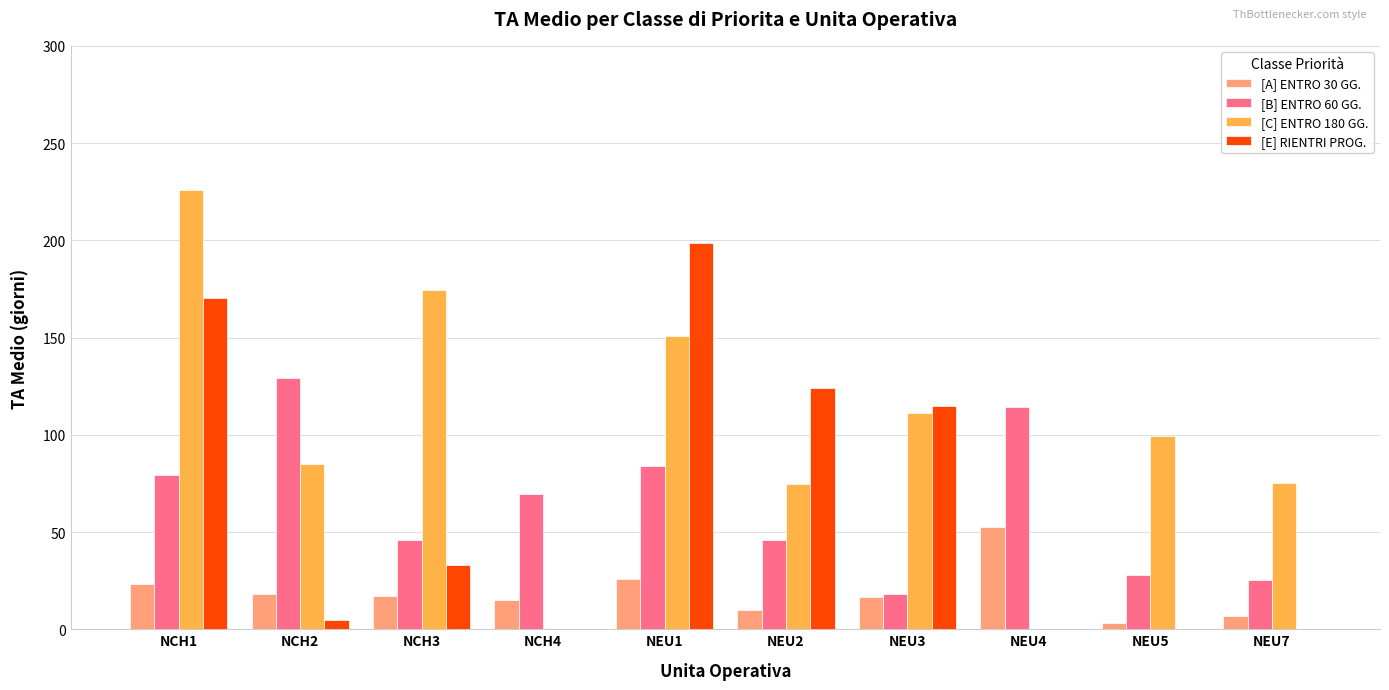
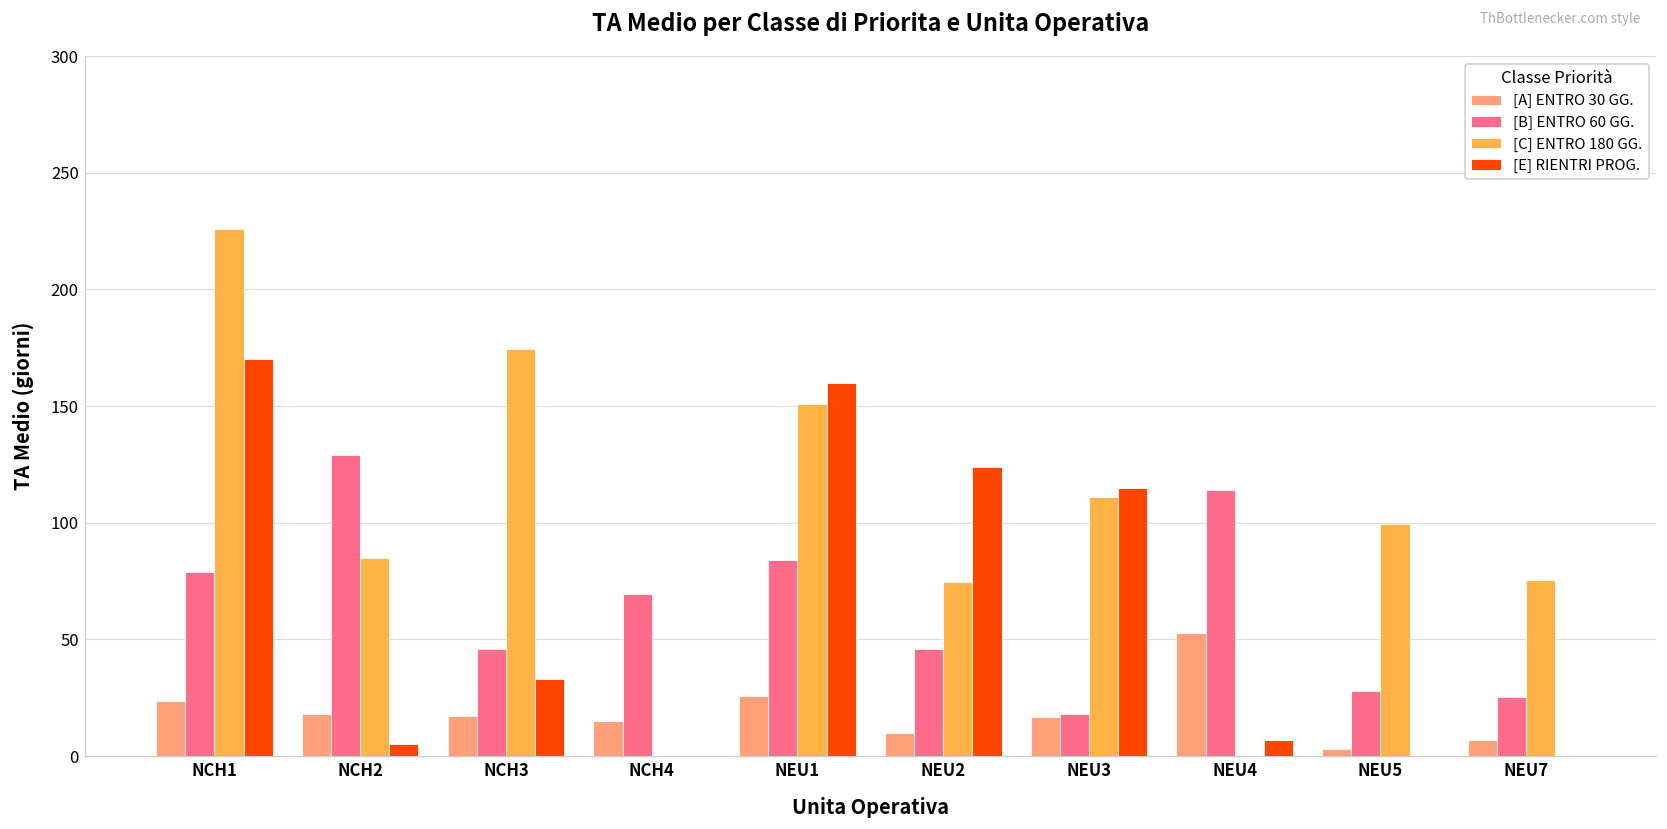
[E] RIENTRI PROG., NEU1: 199 -> 160
[E] RIENTRI PROG., NEU4: 0 -> 7
